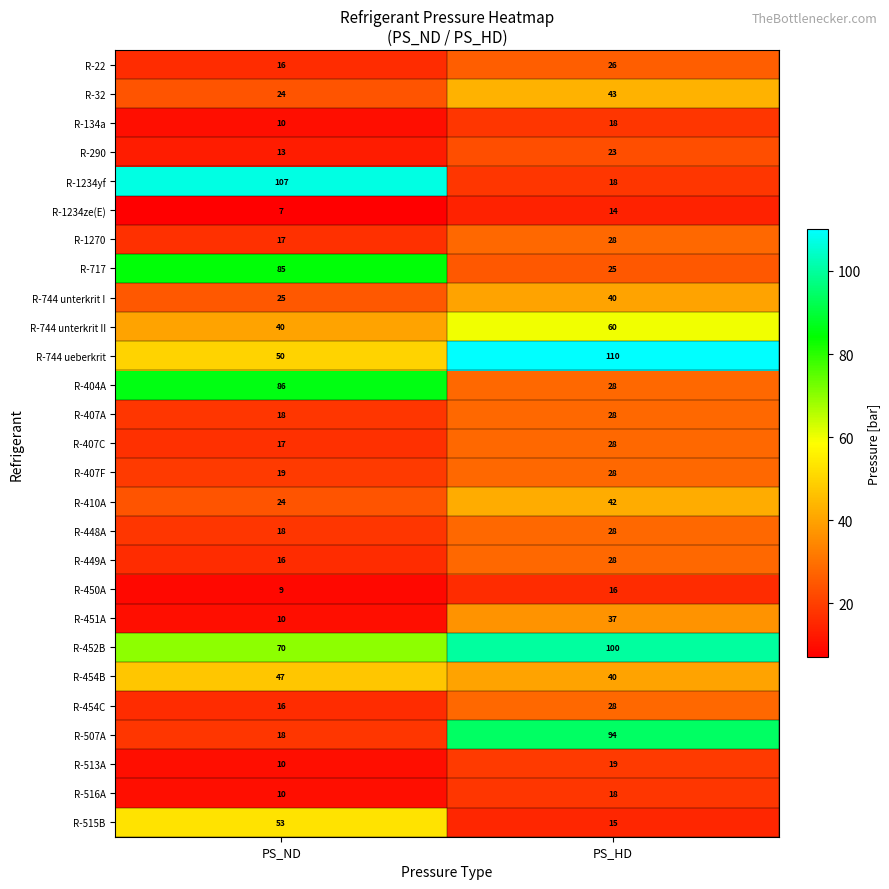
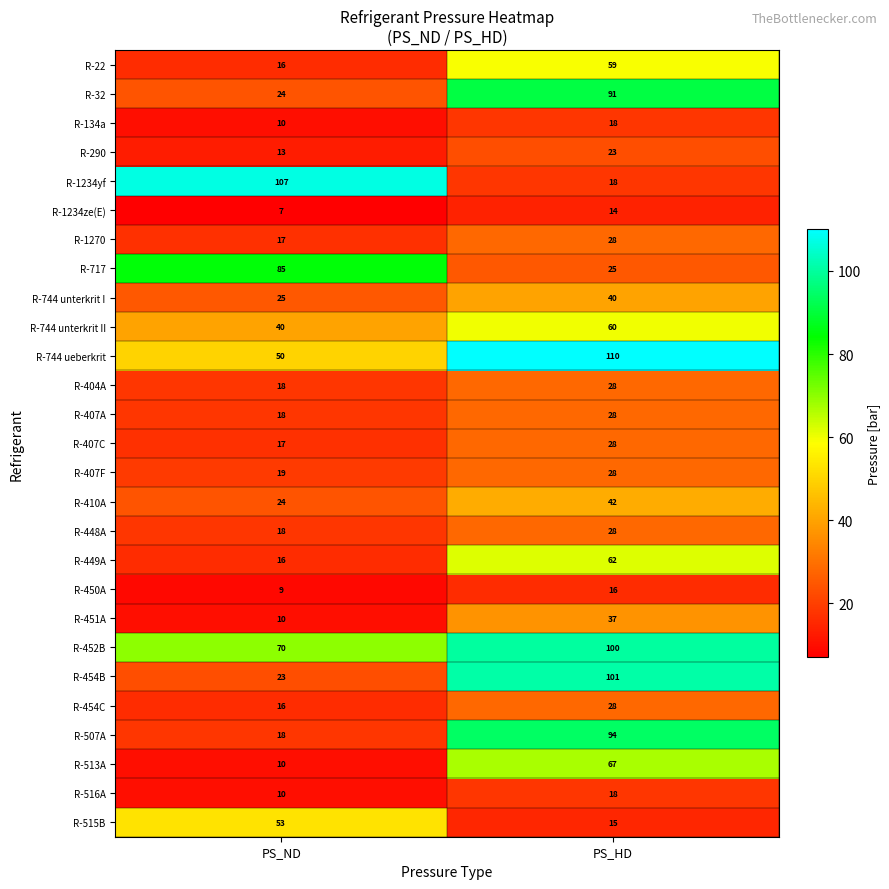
R-22, PS_HD: 26 -> 59
R-32, PS_HD: 43 -> 91
R-404A, PS_ND: 86 -> 18
R-449A, PS_HD: 28 -> 62
R-454B, PS_ND: 47 -> 23
R-454B, PS_HD: 40 -> 101
R-513A, PS_HD: 19 -> 67
